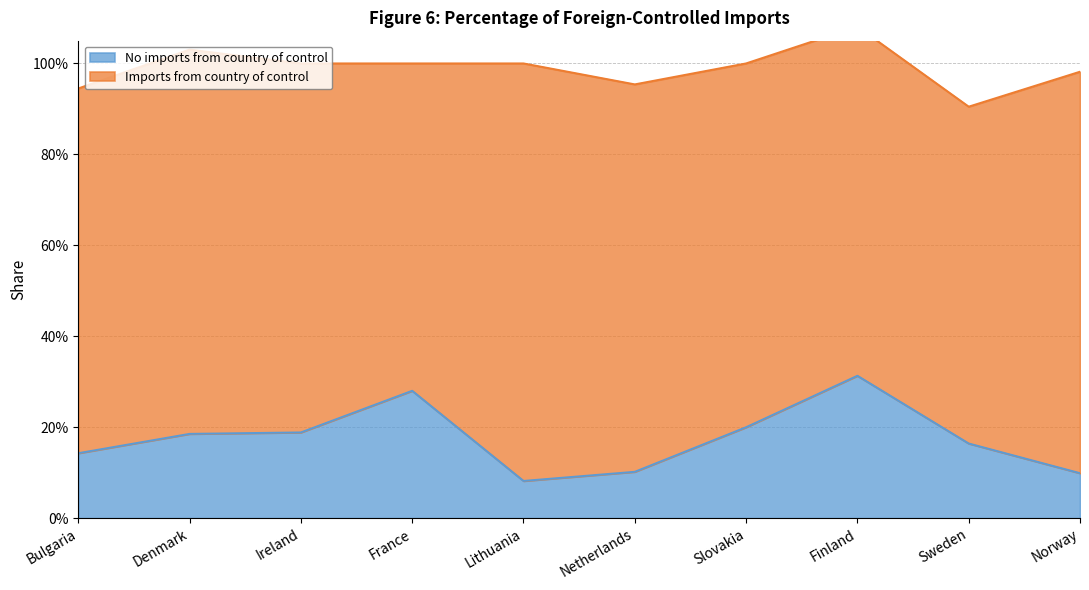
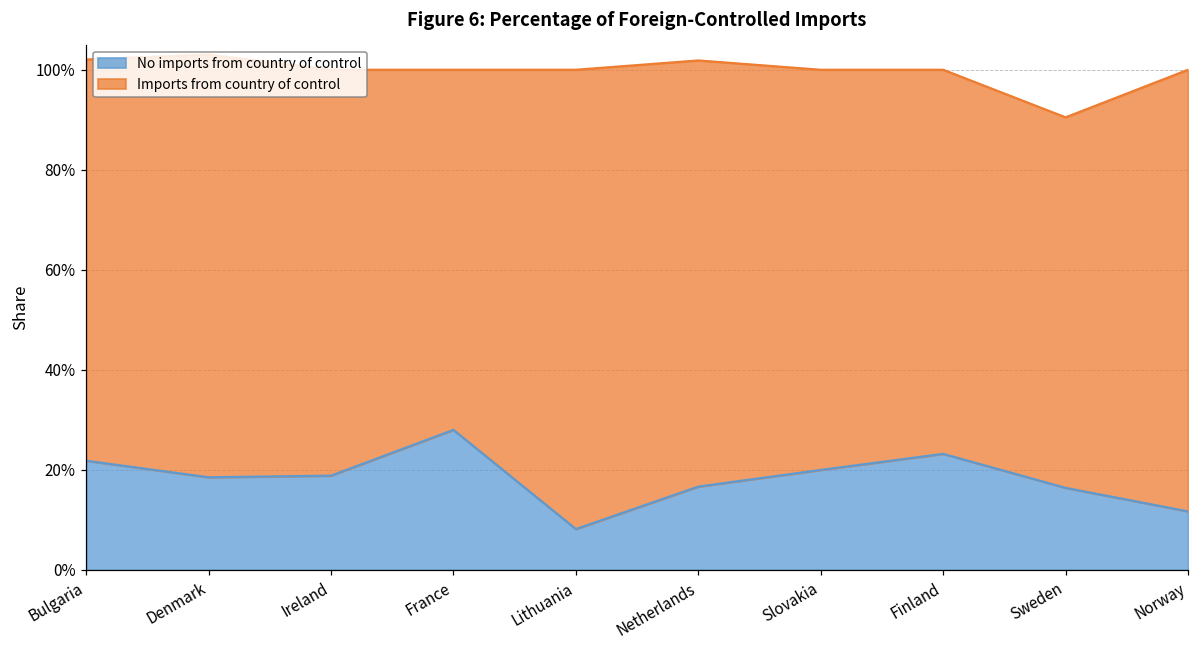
No imports from country of control, Bulgaria: 14% -> 22%
No imports from country of control, Netherlands: 10% -> 17%
No imports from country of control, Finland: 31% -> 23%
No imports from country of control, Norway: 10% -> 12%
